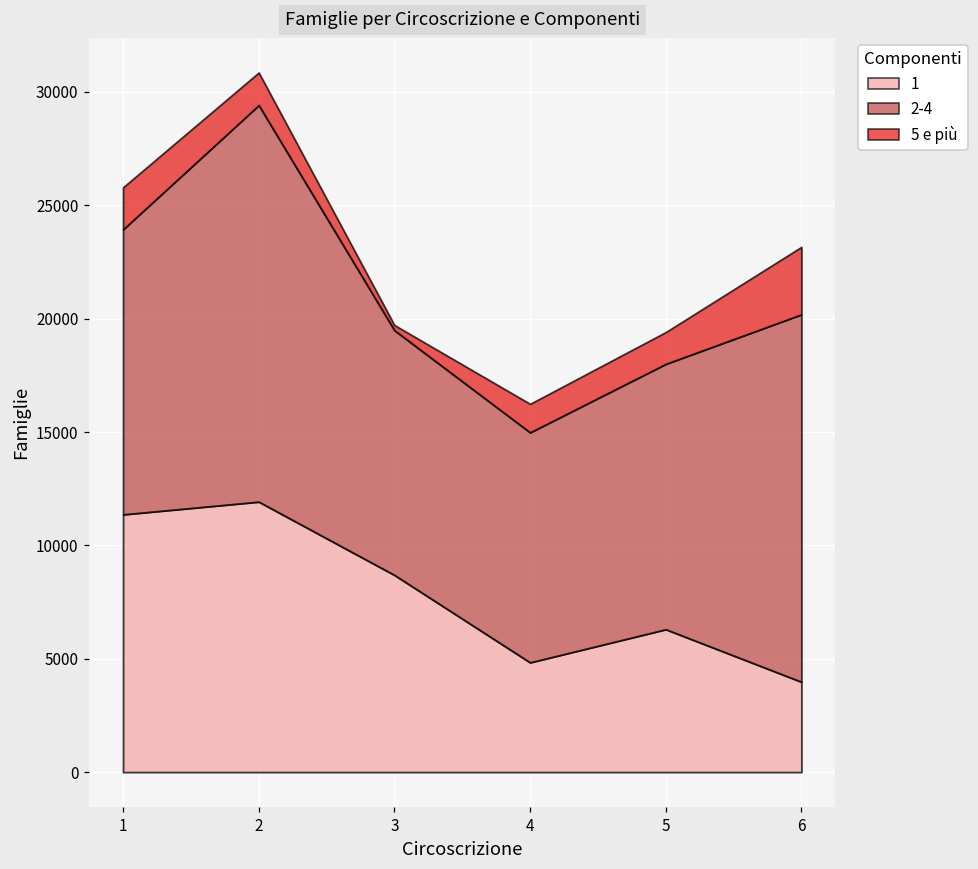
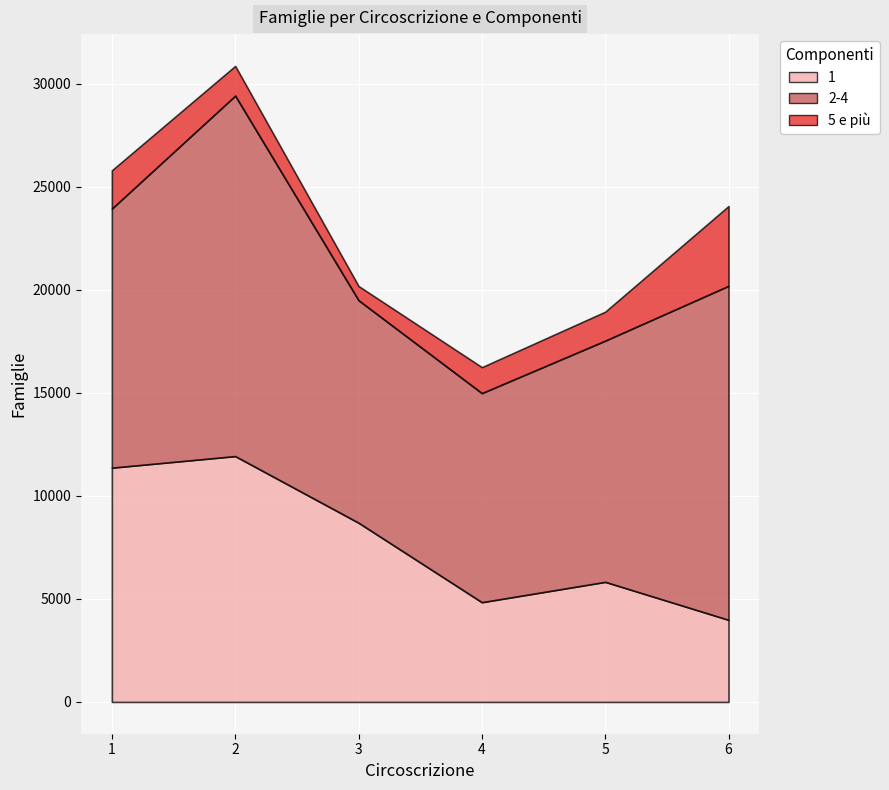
5 e più, 3: 200 -> 700
1, 5: 6300 -> 5800
5 e più, 6: 3000 -> 3900
